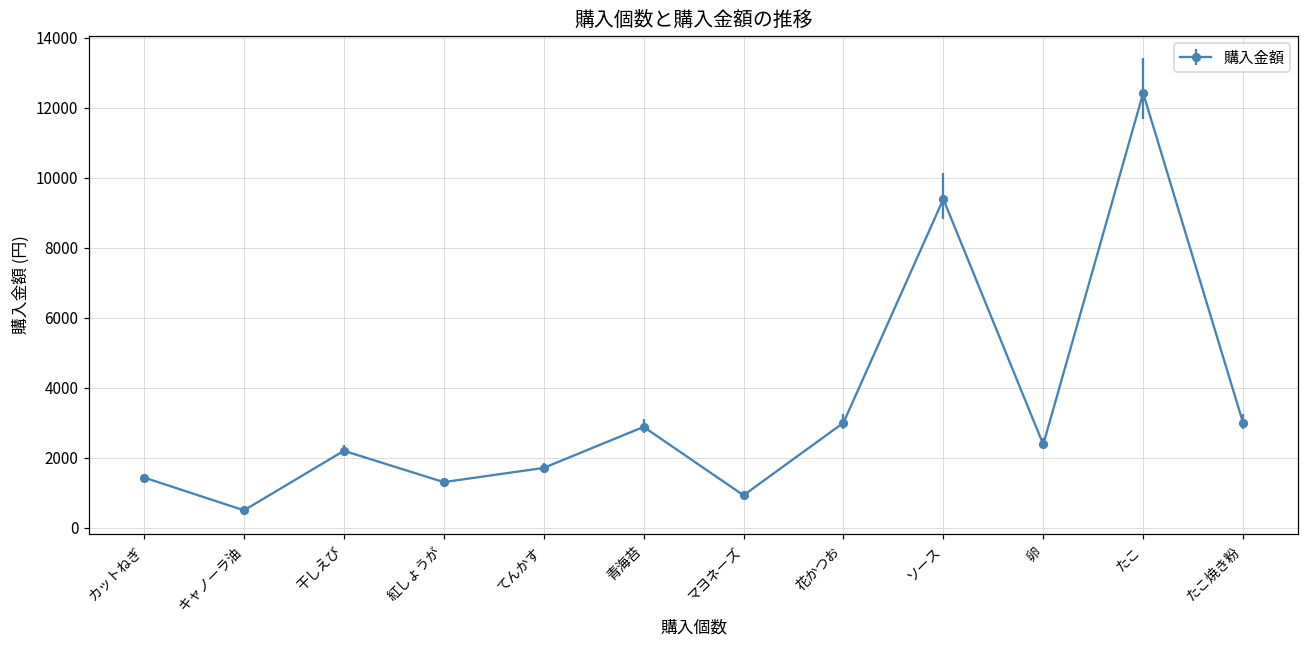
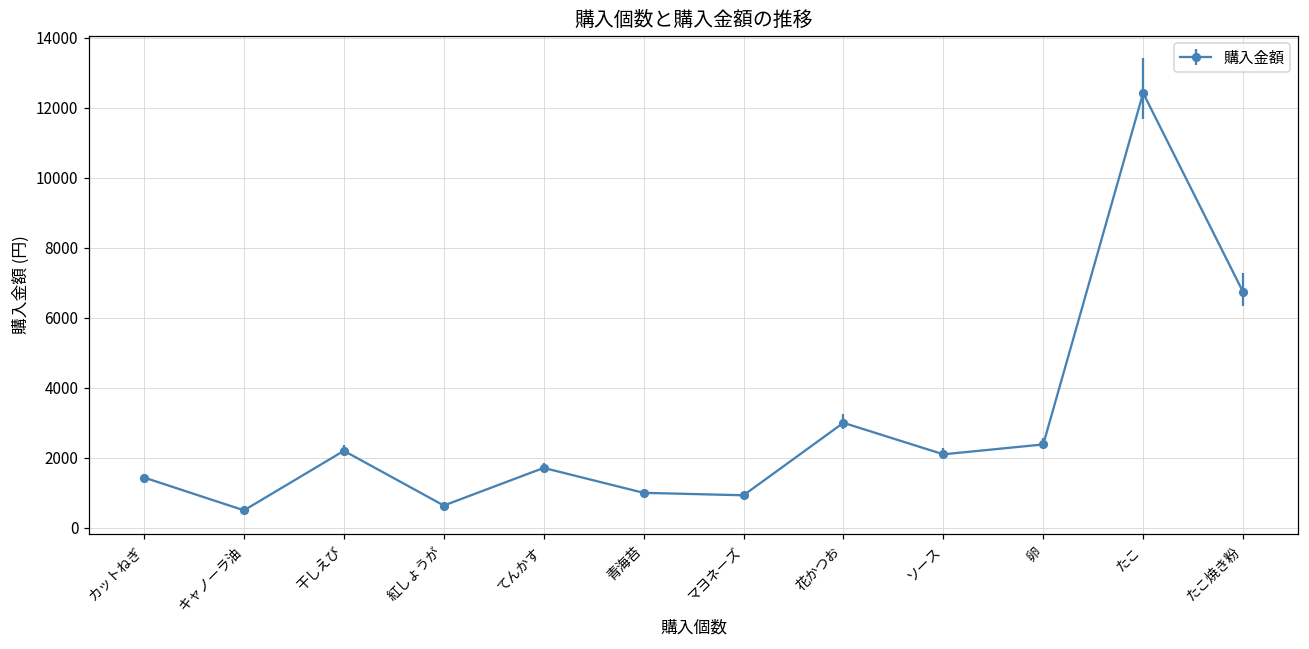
紅しょうが: 1300 -> 600
青海苔: 2900 -> 1000
ソース: 9400 -> 2100
たこ焼き粉: 3000 -> 6700
